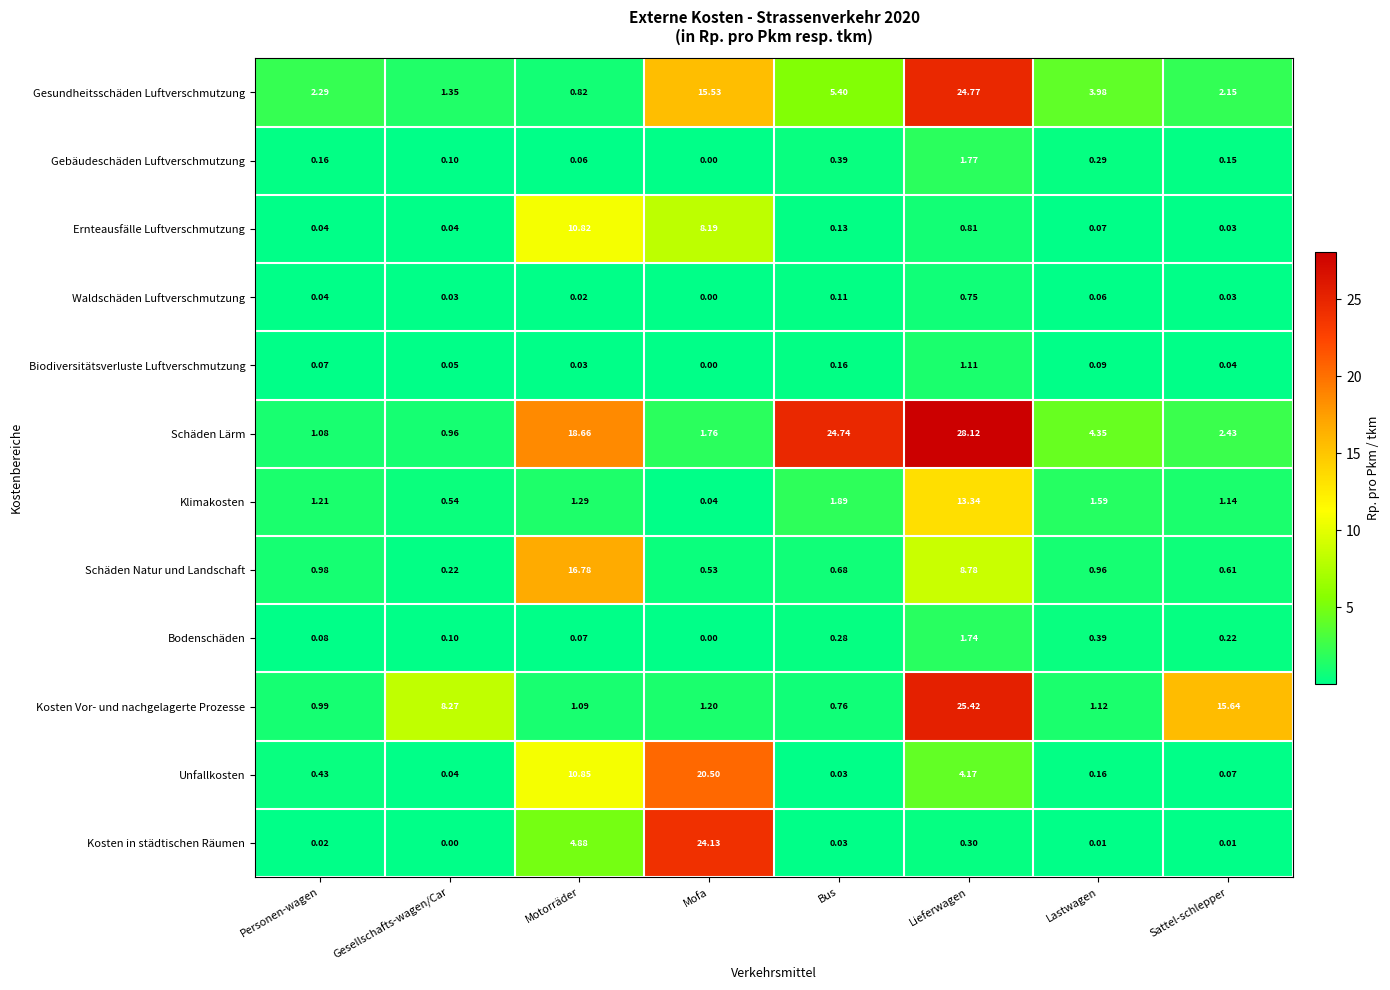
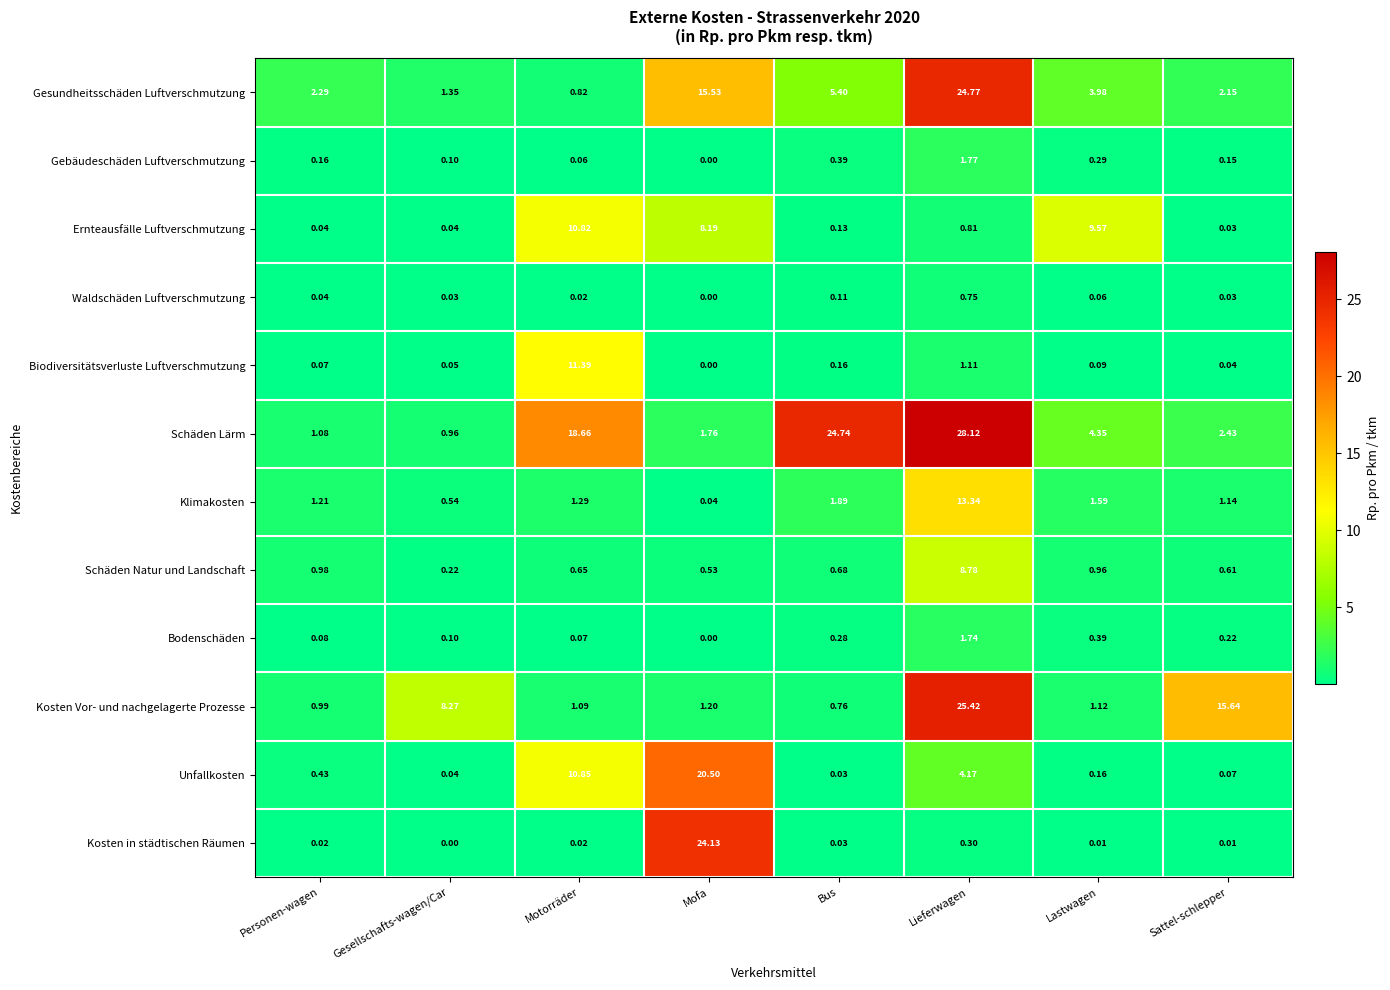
Ernteausfälle Luftverschmutzung, Lastwagen: 0.07 -> 9.57
Biodiversitätsverluste Luftverschmutzung, Motorräder: 0.03 -> 11.39
Schäden Natur und Landschaft, Motorräder: 16.78 -> 0.65
Kosten in städtischen Räumen, Motorräder: 4.88 -> 0.02
